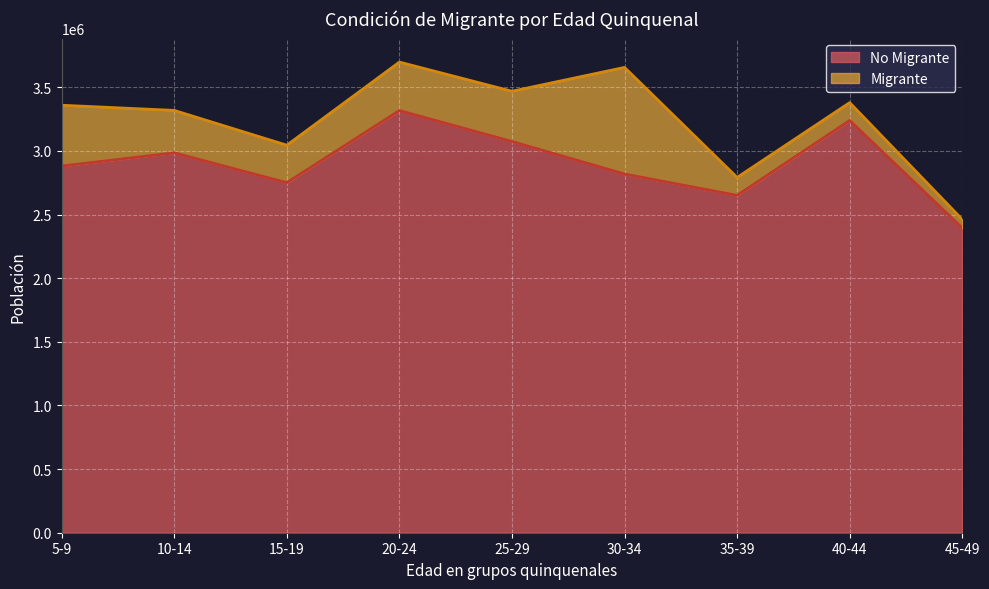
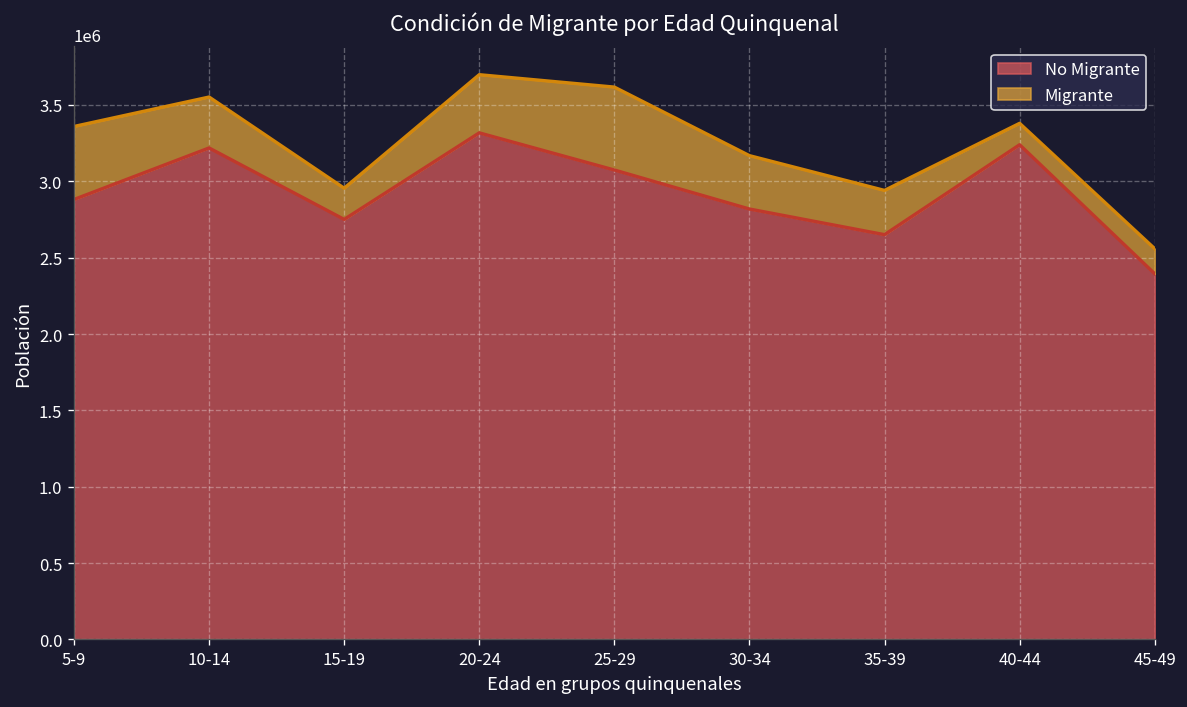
No Migrante, 10-14: 2990000 -> 3220000
Migrante, 15-19: 290000 -> 200000
Migrante, 25-29: 400000 -> 540000
Migrante, 30-34: 840000 -> 350000
Migrante, 35-39: 140000 -> 290000
Migrante, 45-49: 70000 -> 160000
